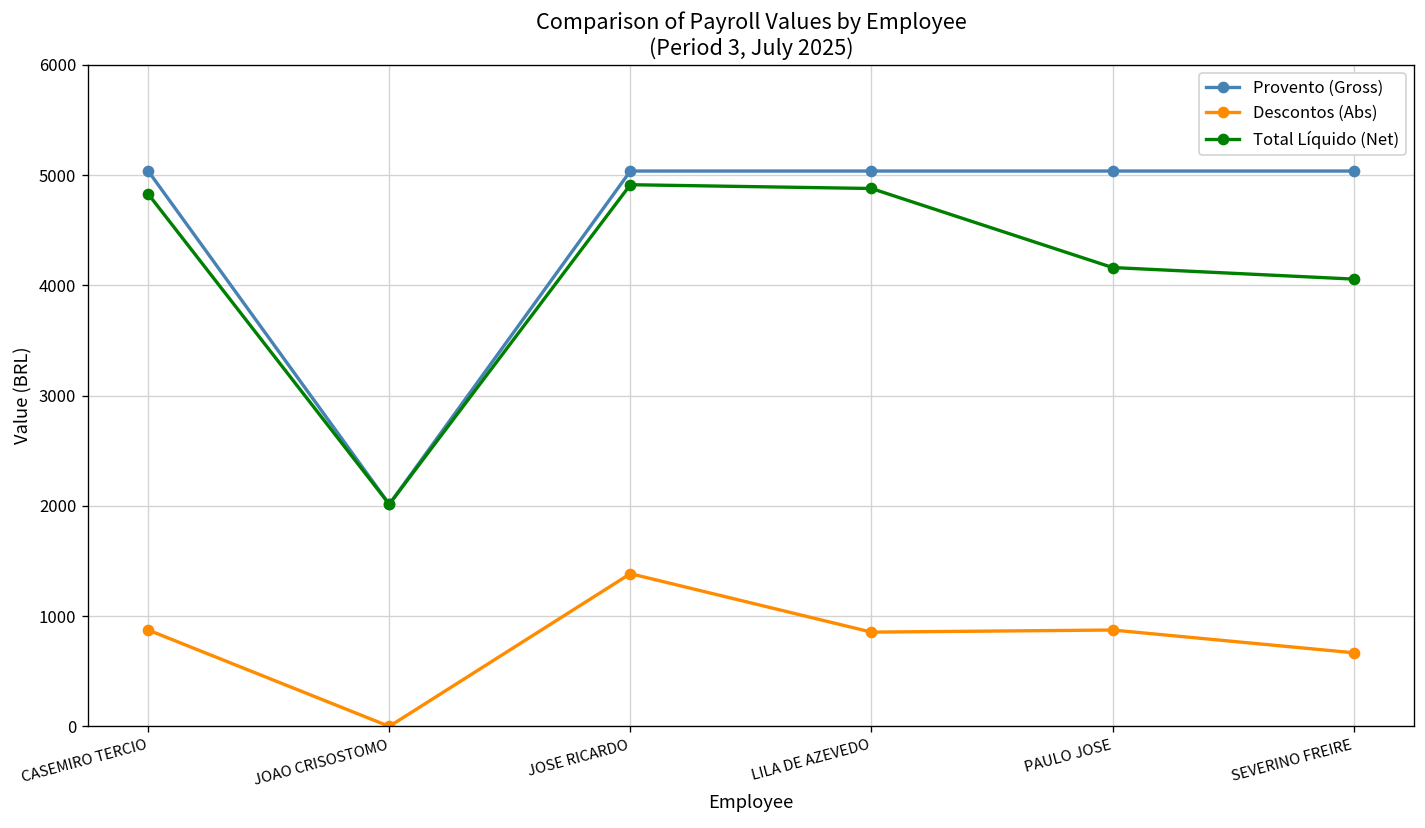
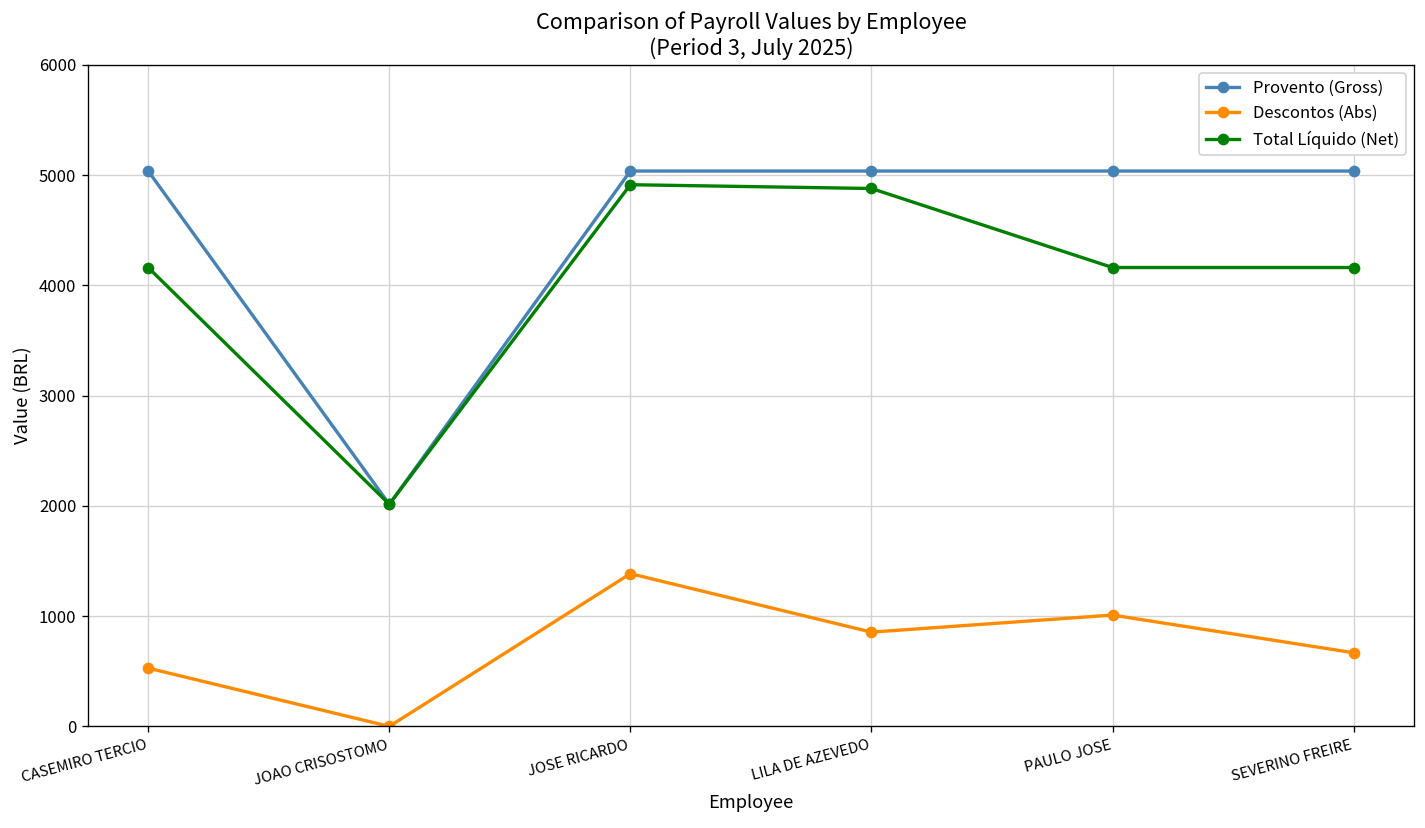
Descontos (Abs), CASEMIRO TERCIO: 900 -> 500
Total Líquido (Net), CASEMIRO TERCIO: 4800 -> 4200
Descontos (Abs), PAULO JOSE: 900 -> 1000
Total Líquido (Net), SEVERINO FREIRE: 4100 -> 4200
